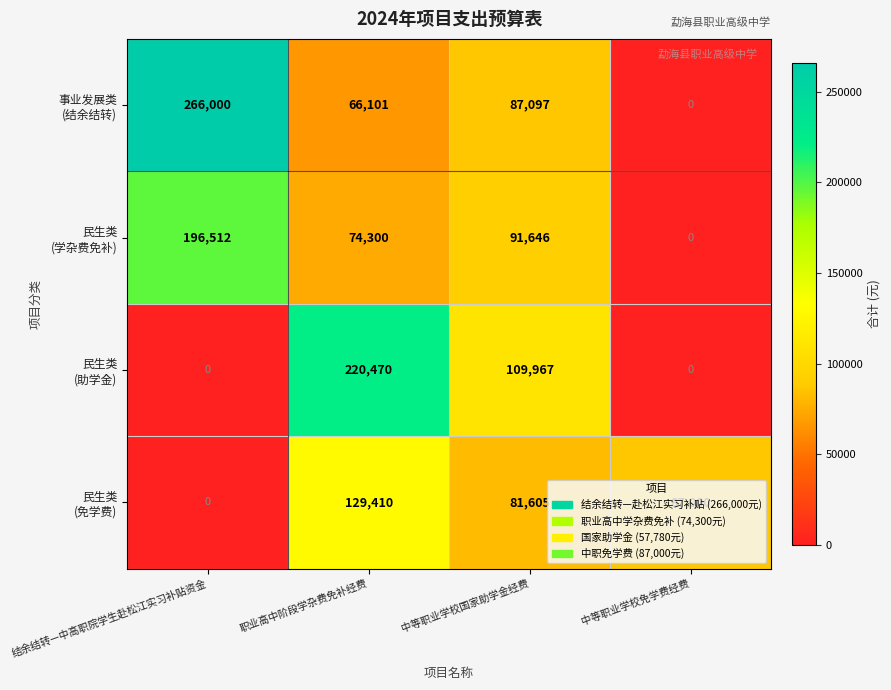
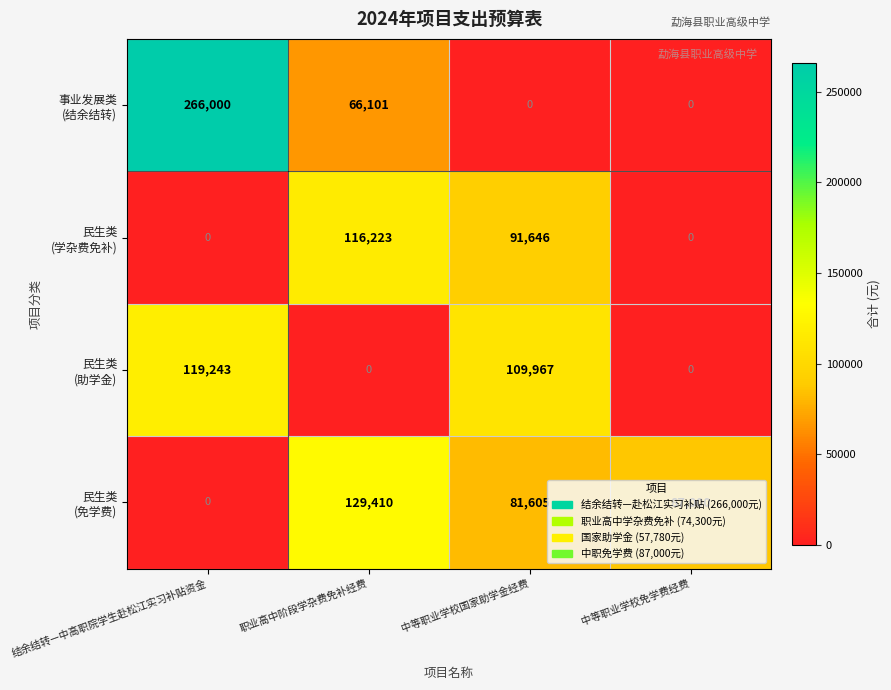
事业发展类 (结余结转), 中等职业学校国家助学金经费: 87,097 -> 0
民生类 (学杂费免补), 结余结转—中高职院学生赴松江实习补贴资金: 196,512 -> 0
民生类 (学杂费免补), 职业高中阶段学杂费免补经费: 74,300 -> 116,223
民生类 (助学金), 结余结转—中高职院学生赴松江实习补贴资金: 0 -> 119,243
民生类 (助学金), 职业高中阶段学杂费免补经费: 220,470 -> 0
